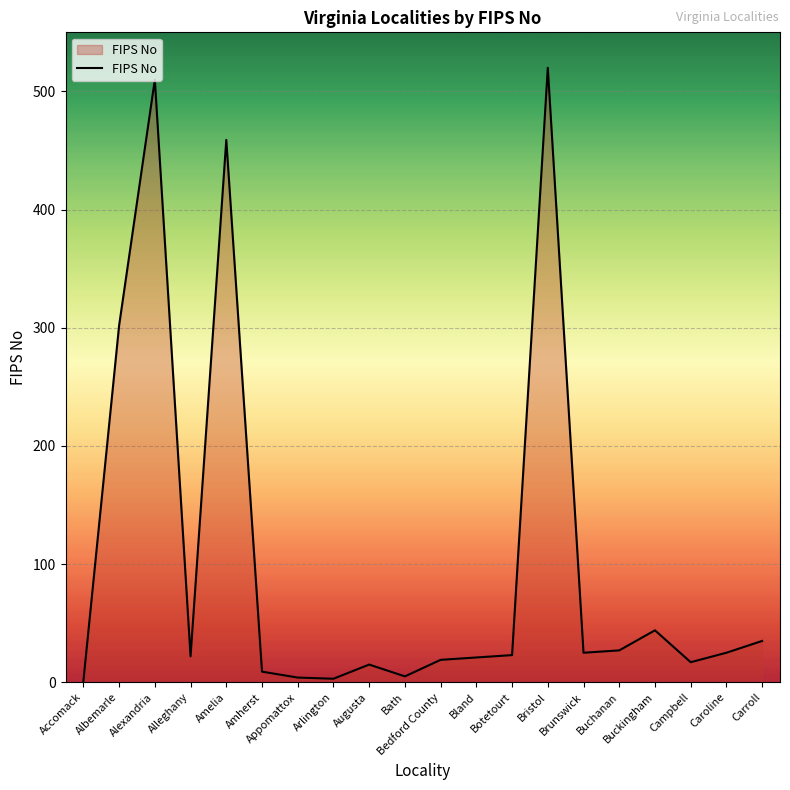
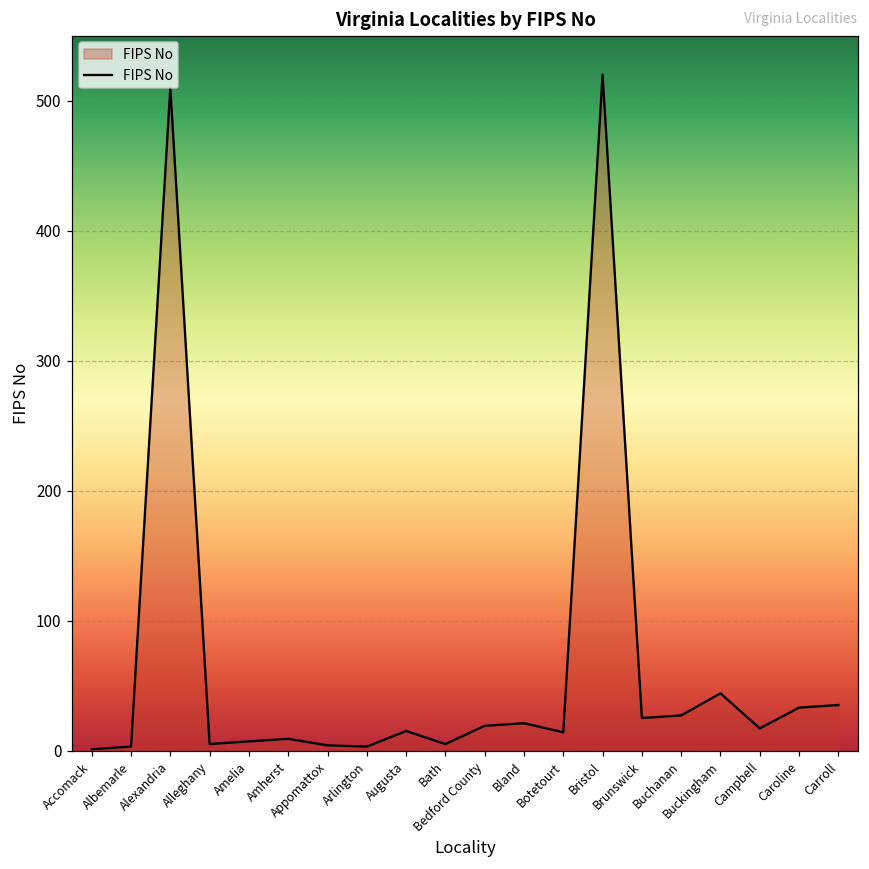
Albemarle: 302 -> 3
Alleghany: 22 -> 5
Amelia: 459 -> 7
Botetourt: 23 -> 14
Caroline: 25 -> 33
